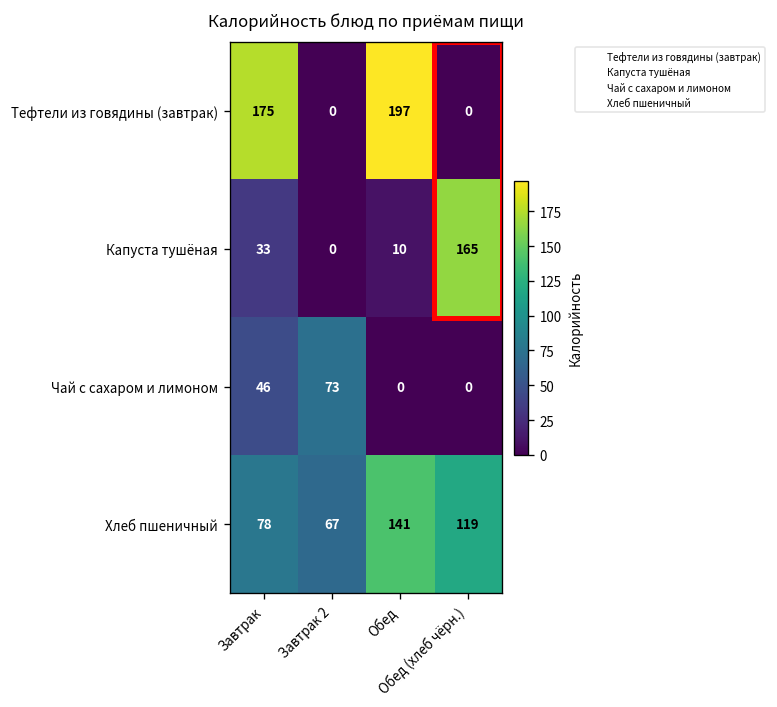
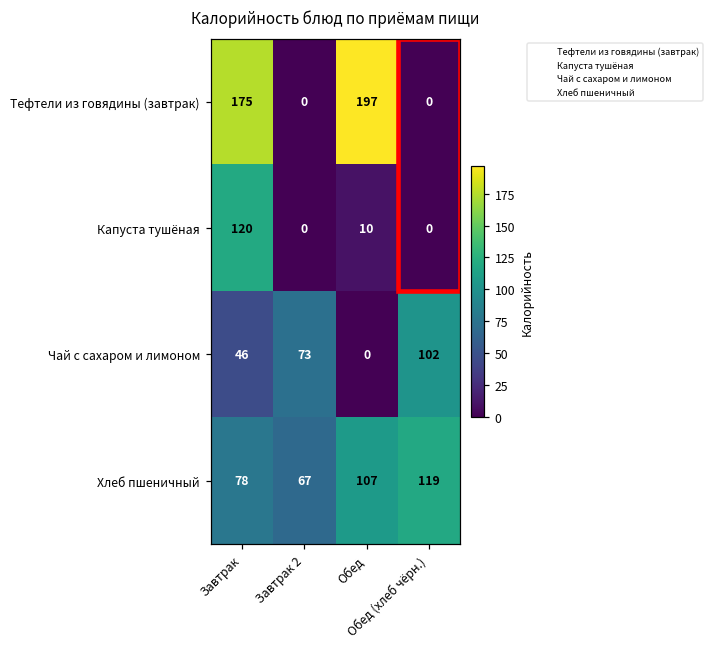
Капуста тушёная, Завтрак: 33 -> 120
Капуста тушёная, Обед (хлеб чёрн.): 165 -> 0
Чай с сахаром и лимоном, Обед (хлеб чёрн.): 0 -> 102
Хлеб пшеничный, Обед: 141 -> 107
